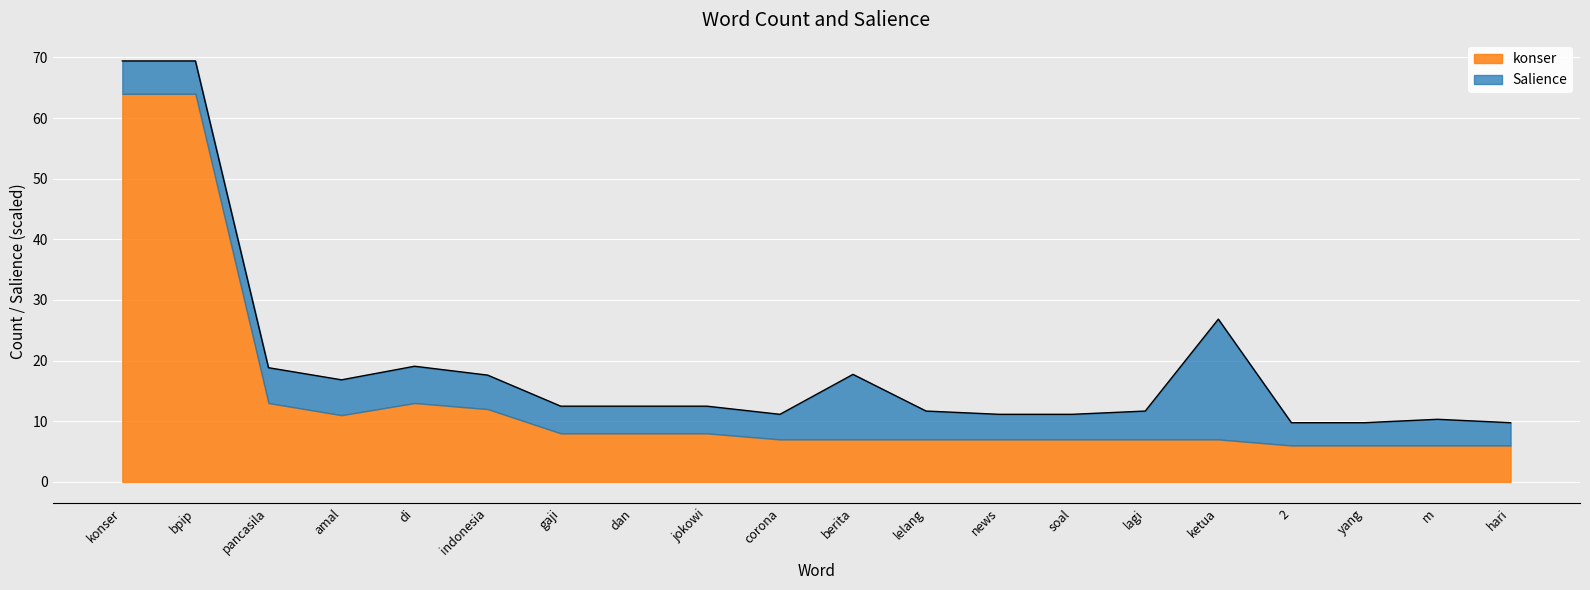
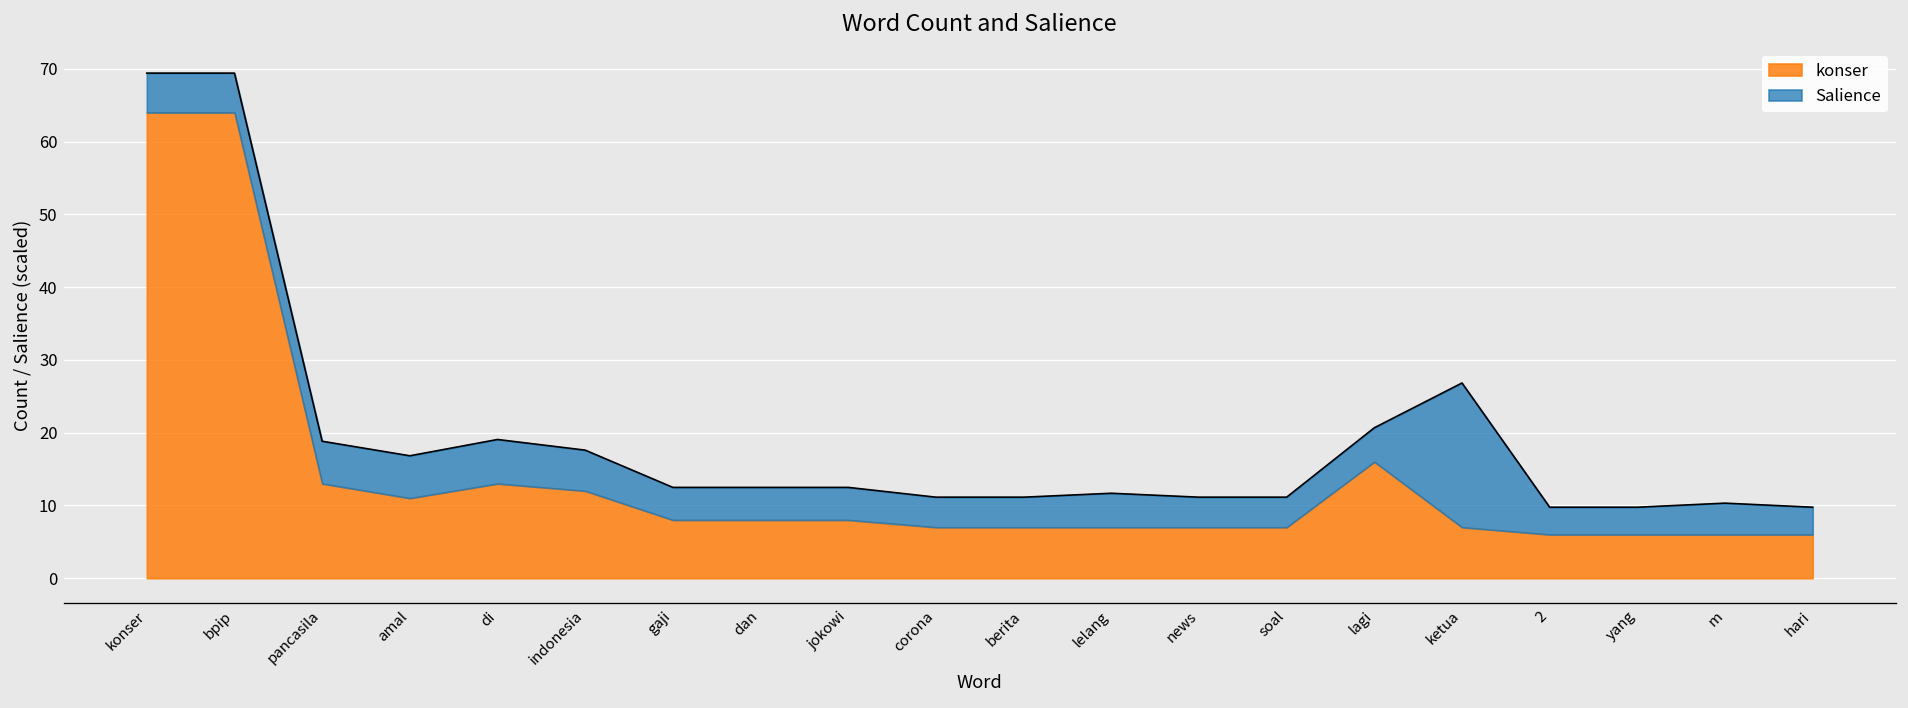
Salience, berita: 11 -> 4
konser, lagi: 7 -> 16
